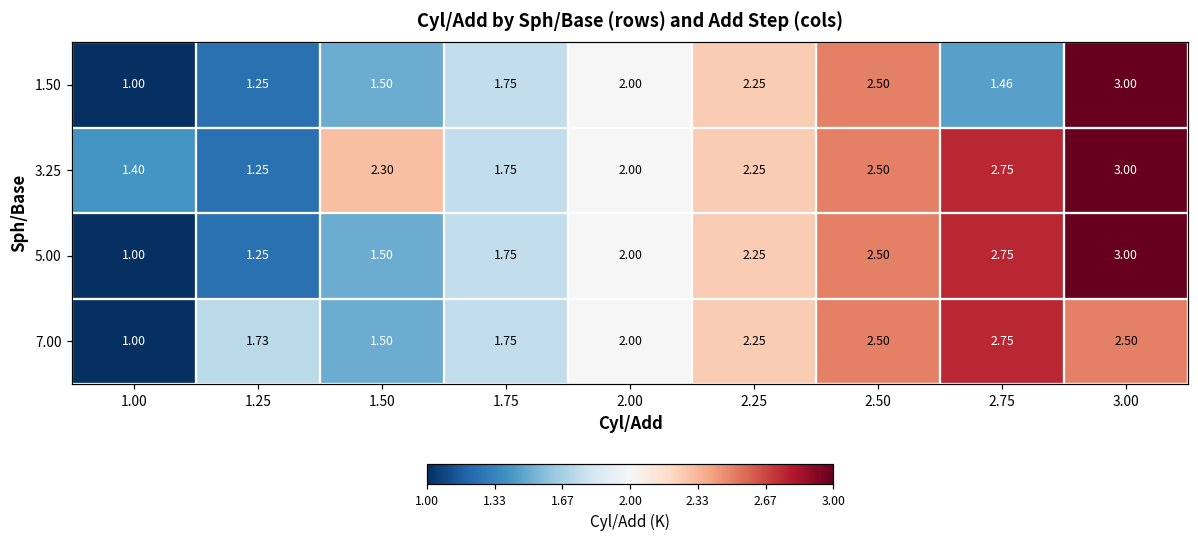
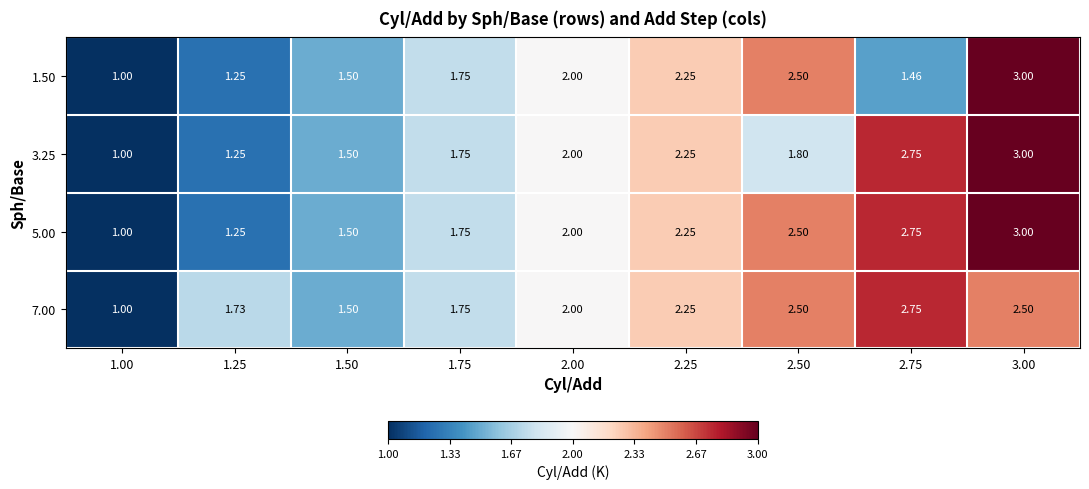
3.25, 1.00: 1.40 -> 1.00
3.25, 1.50: 2.30 -> 1.50
3.25, 2.50: 2.50 -> 1.80
